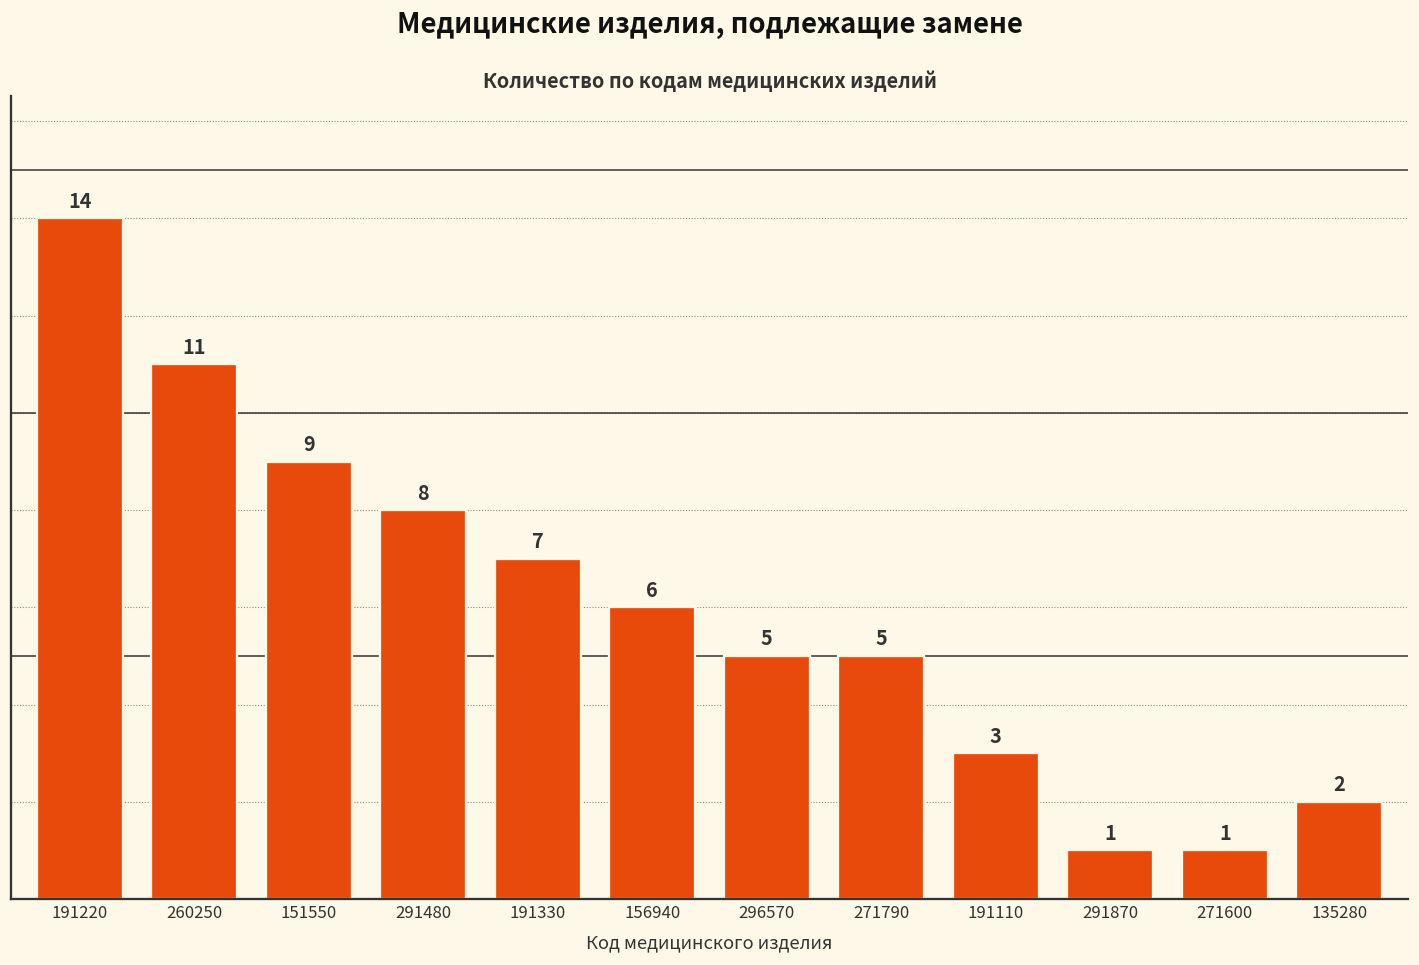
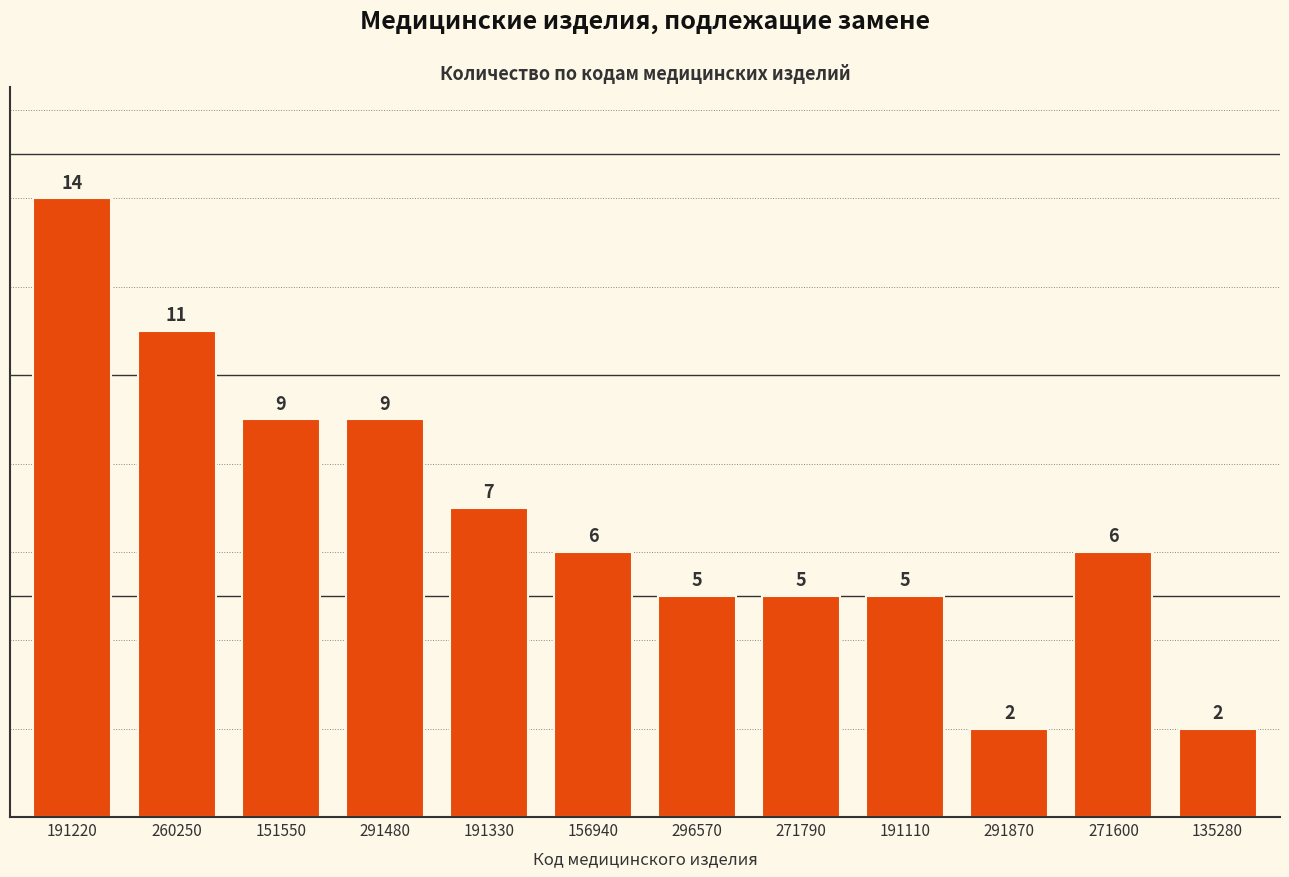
291480: 8 -> 9
191110: 3 -> 5
291870: 1 -> 2
271600: 1 -> 6
